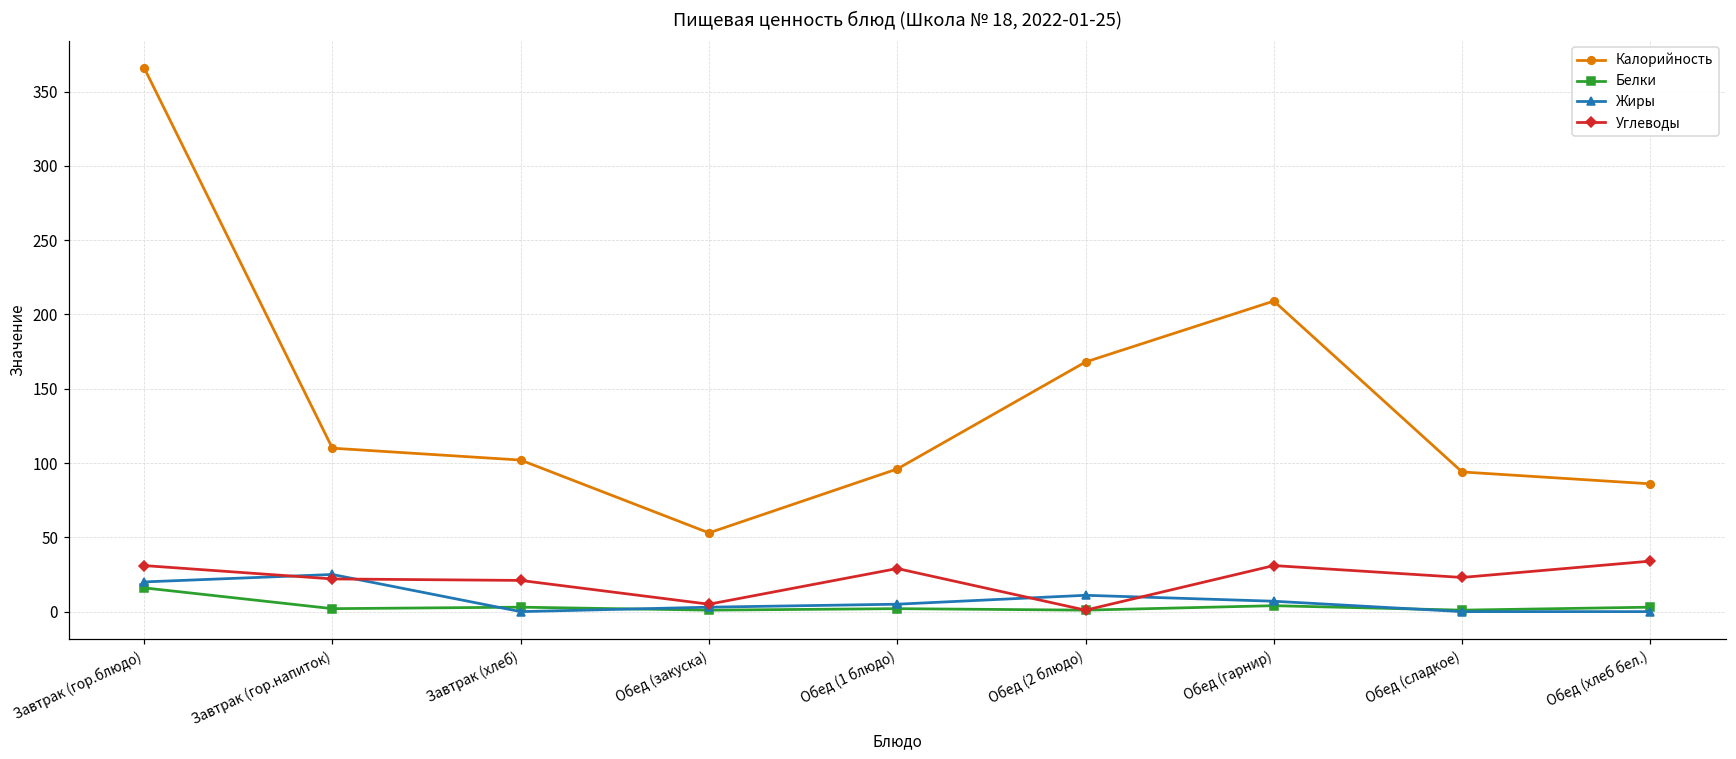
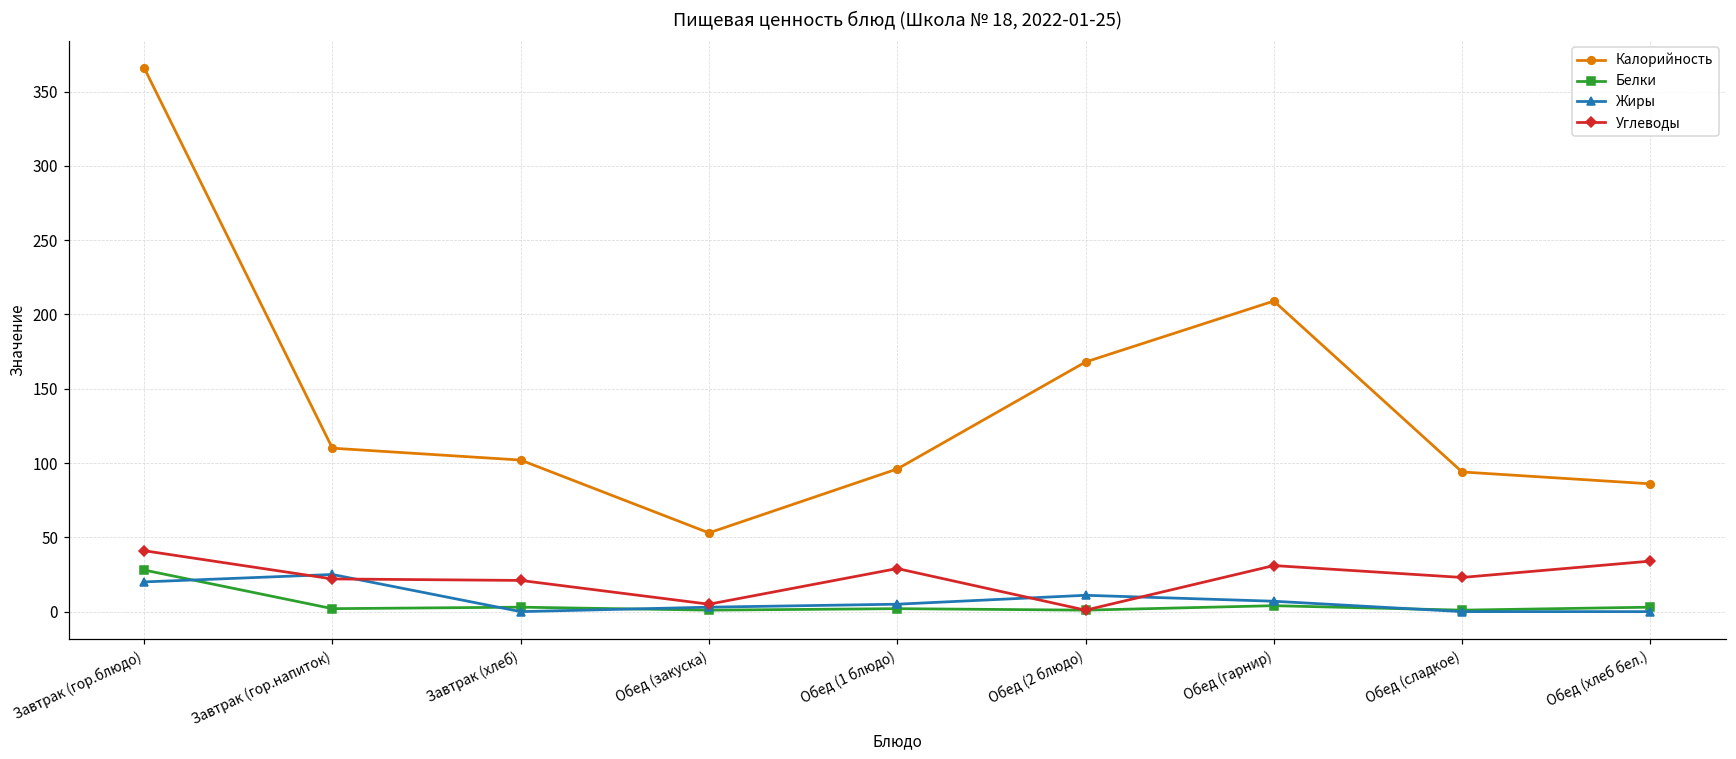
Белки, Завтрак (гор.блюдо): 16 -> 28
Углеводы, Завтрак (гор.блюдо): 31 -> 41
